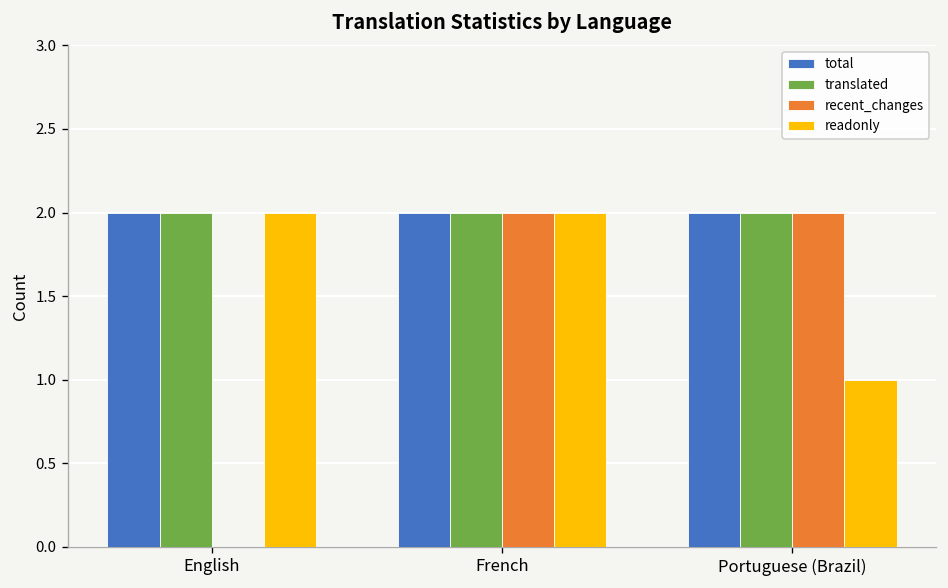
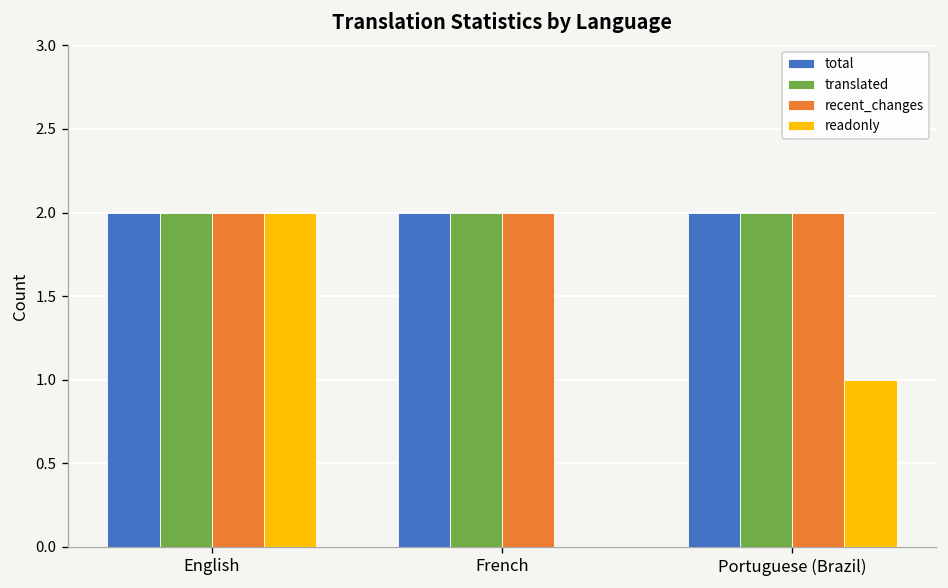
recent_changes, English: 0 -> 2
readonly, French: 2 -> 0
